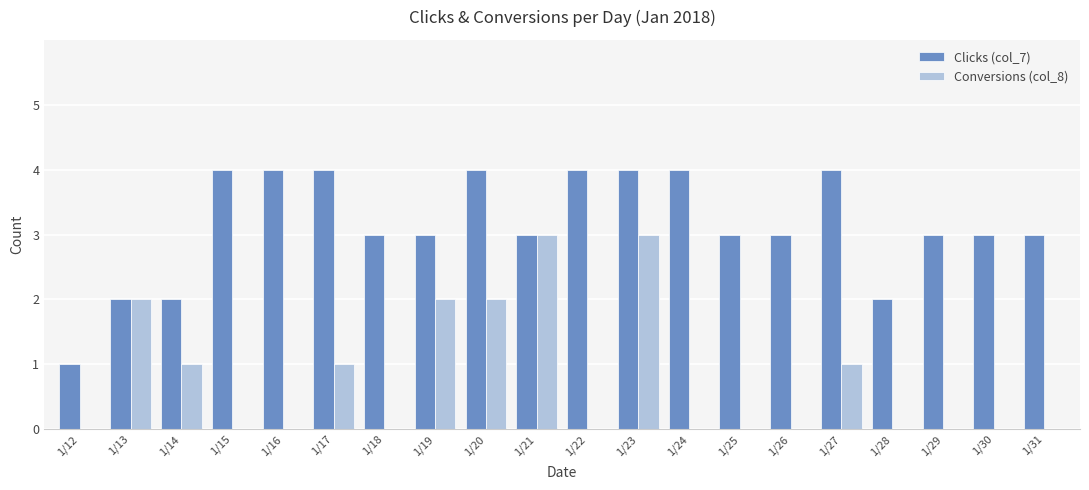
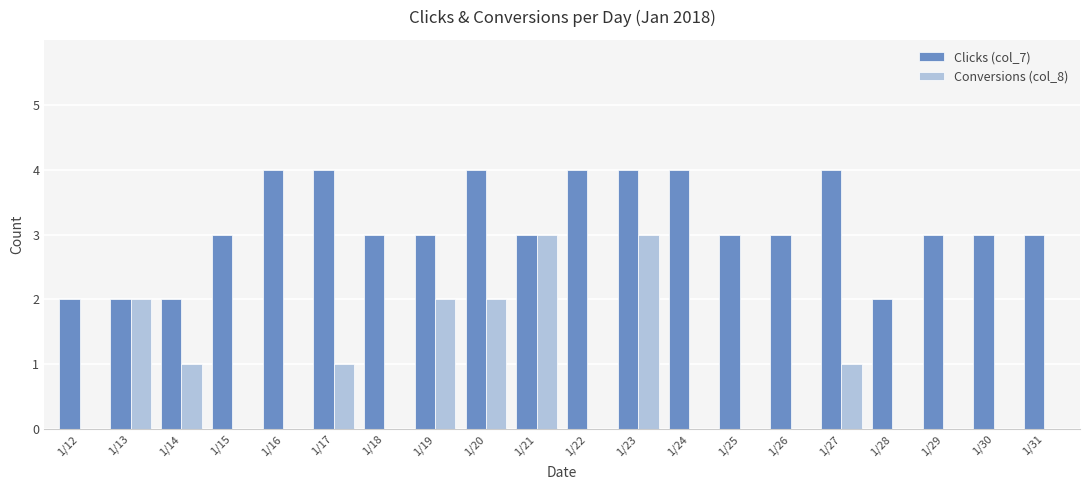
Clicks (col_7), 1/12: 1 -> 2
Clicks (col_7), 1/15: 4 -> 3
